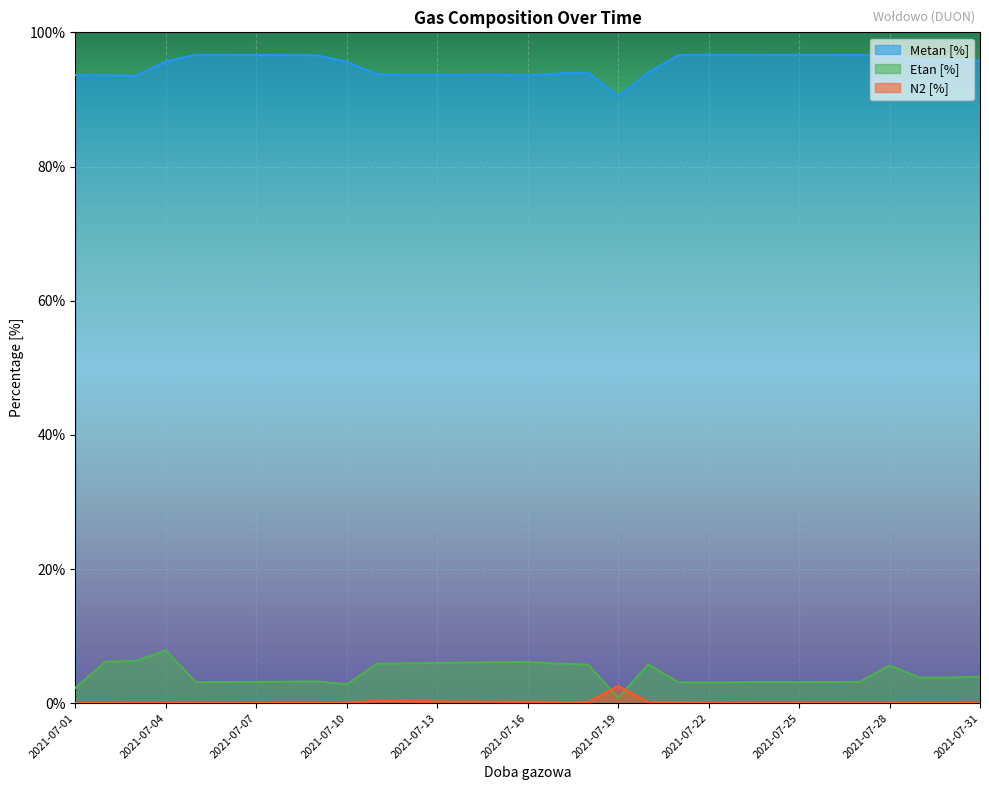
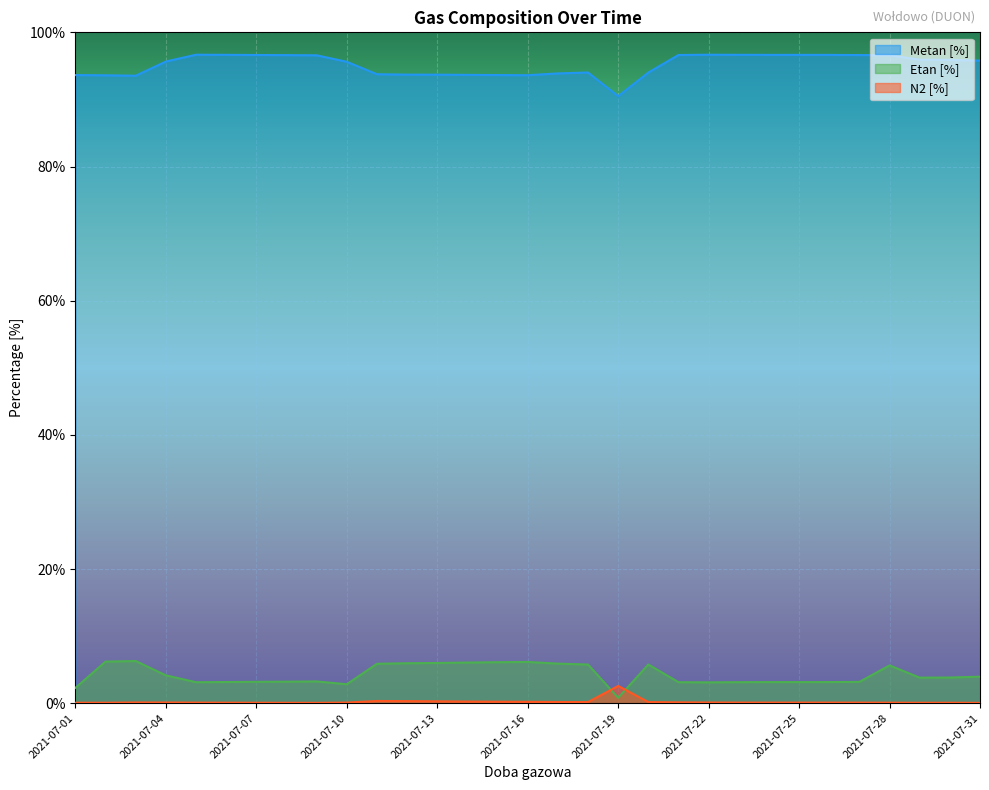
Etan [%], 2021-07-04: 8% -> 4%
